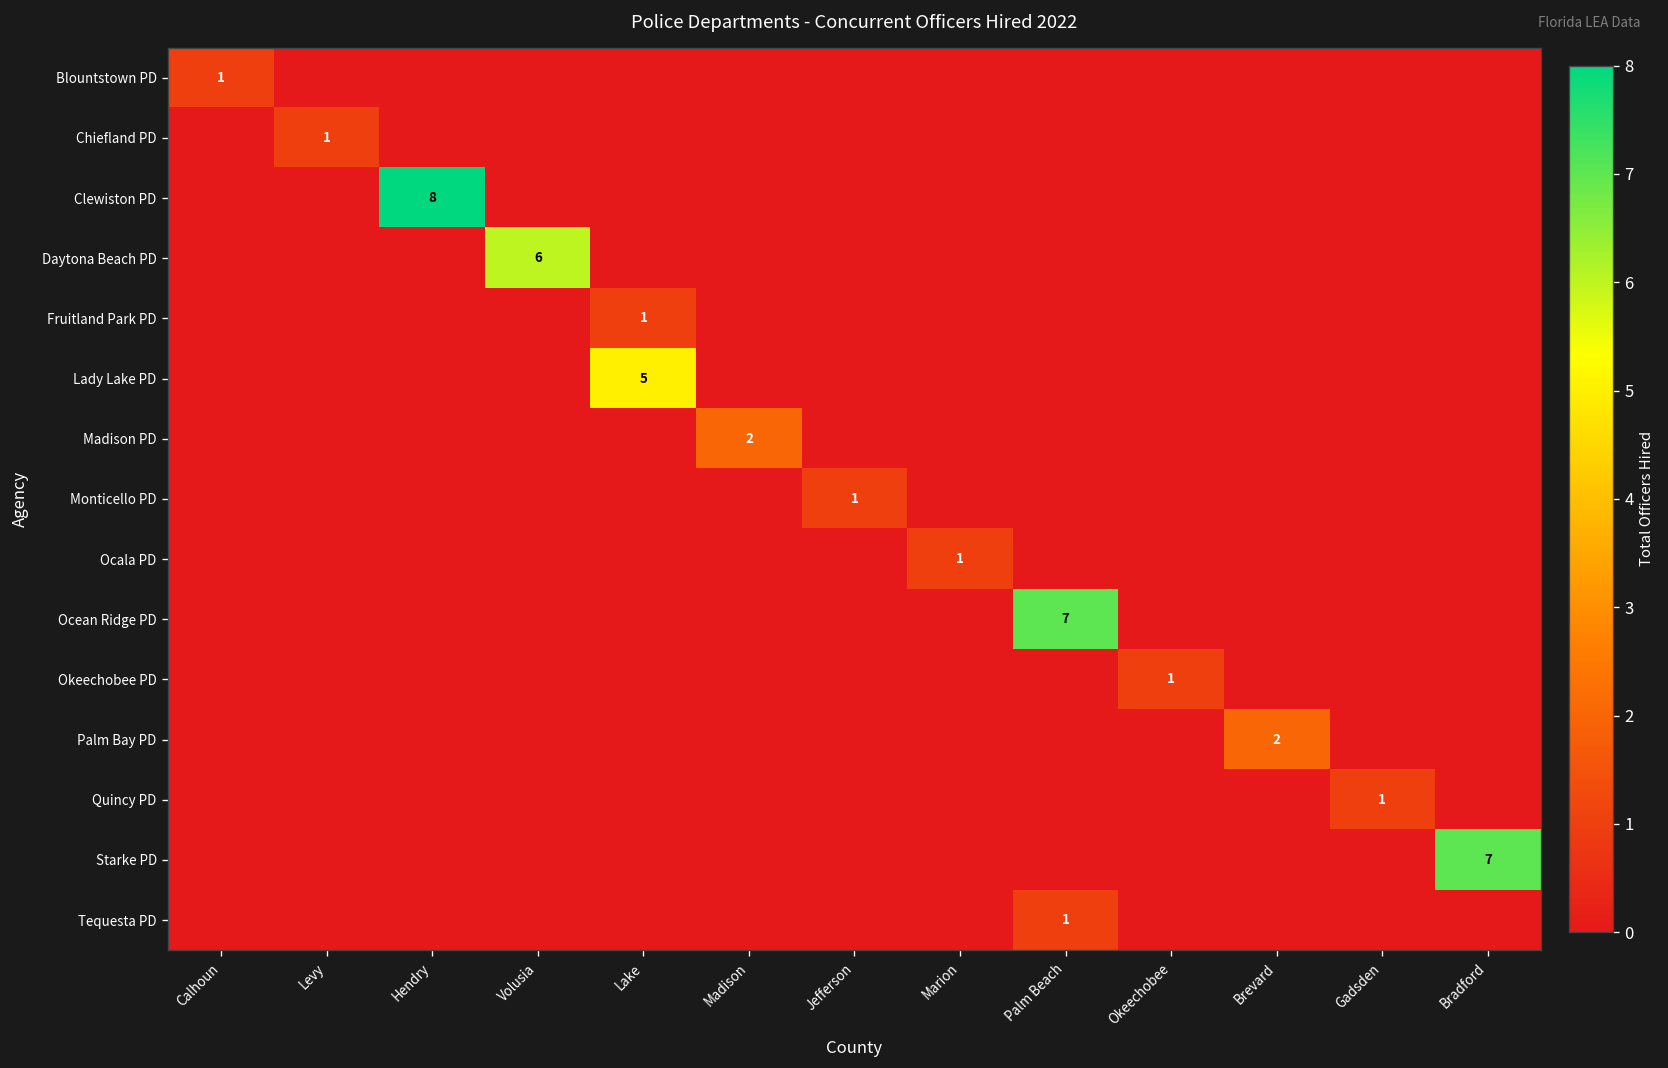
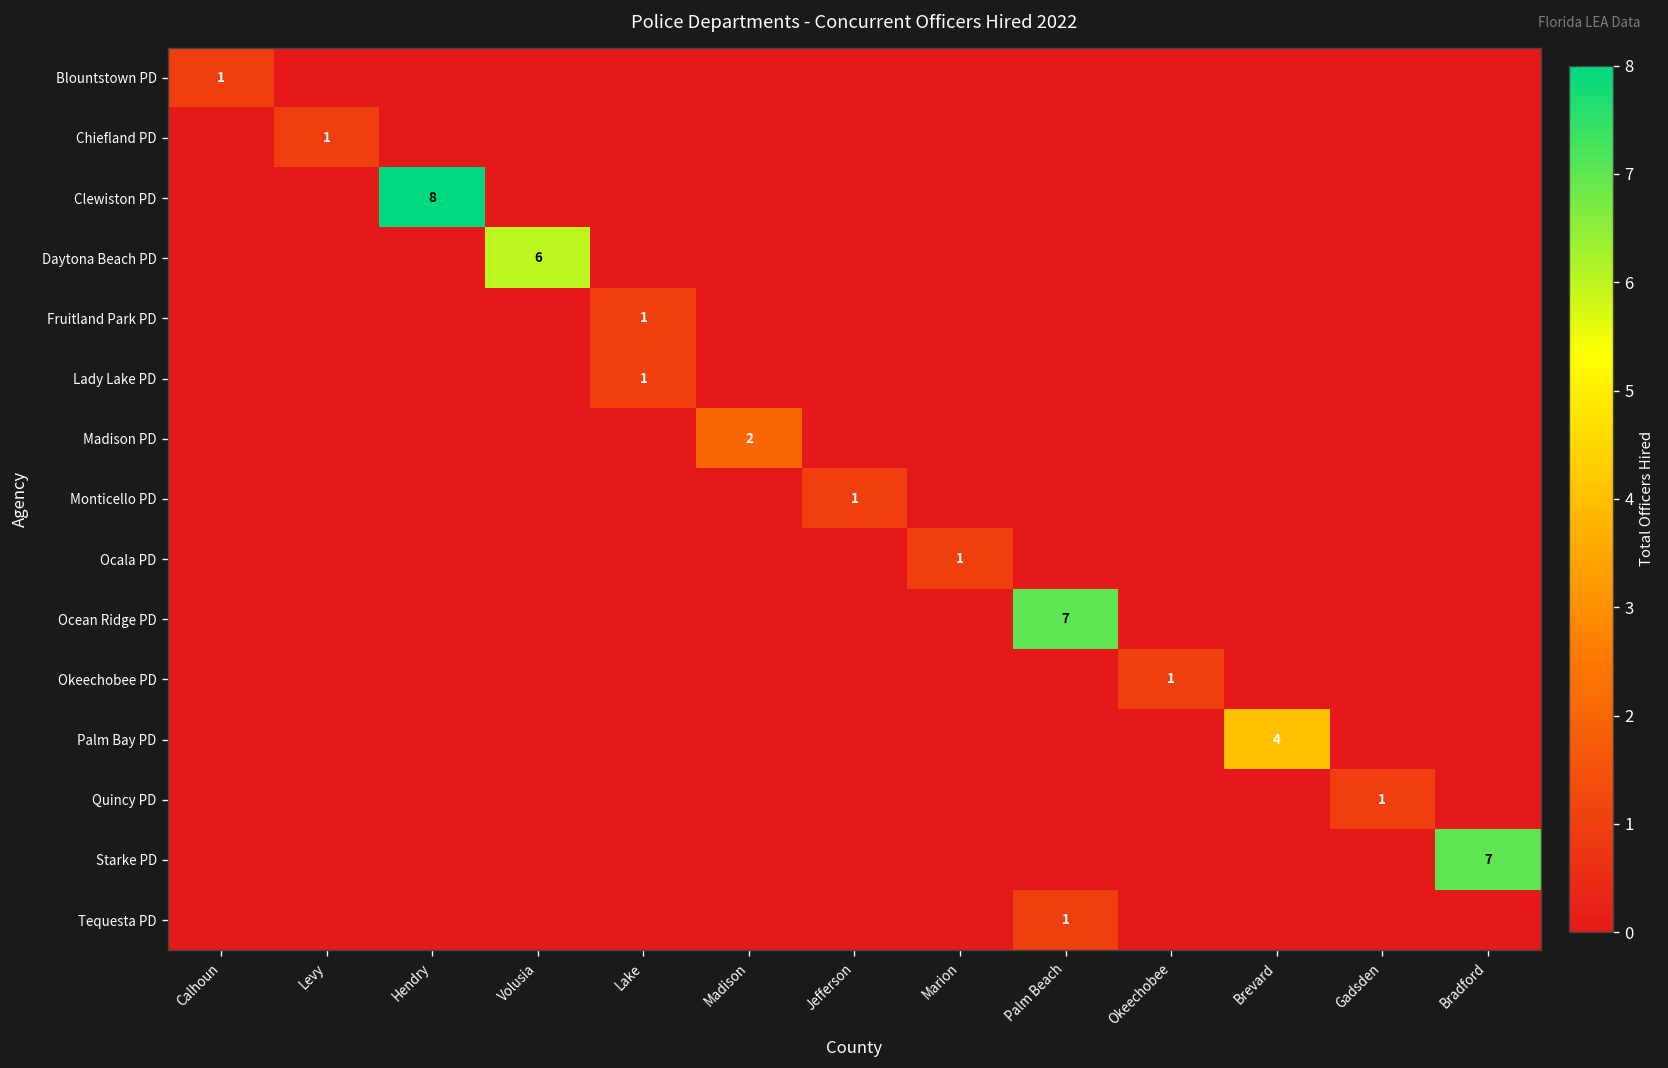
Lady Lake PD, Lake: 5 -> 1
Palm Bay PD, Brevard: 2 -> 4
